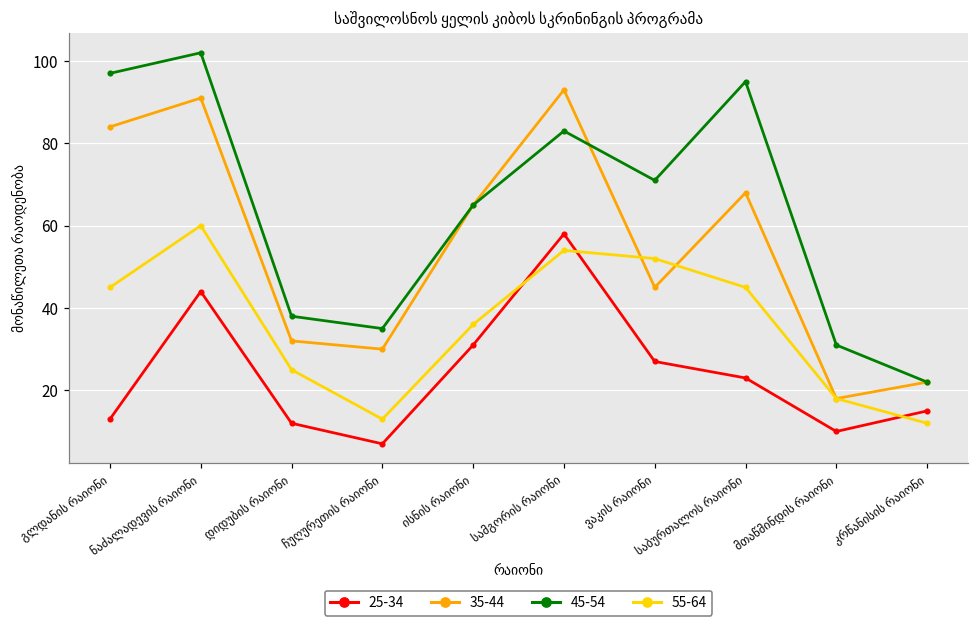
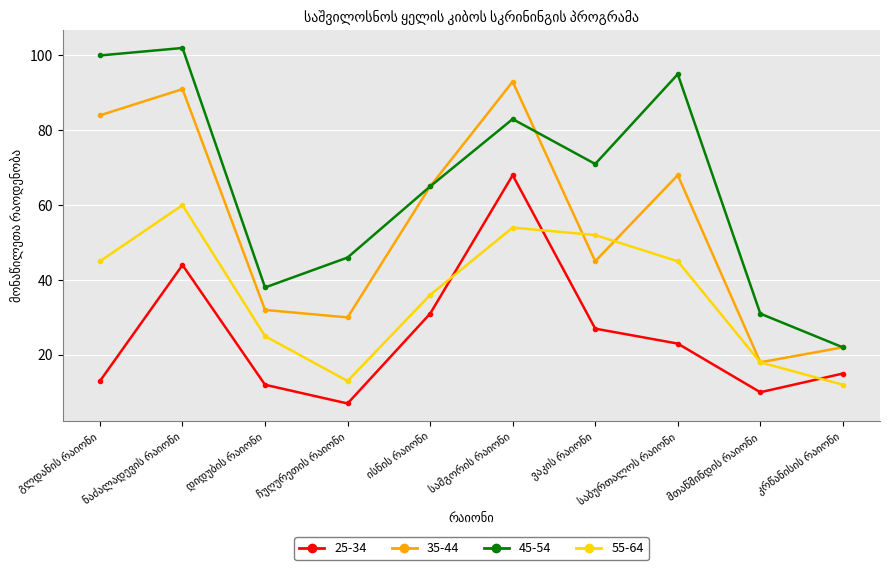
45-54, გლდანის რაიონი: 97 -> 100
45-54, ჩუღურეთის რაიონი: 35 -> 46
25-34, სამგორის რაიონი: 58 -> 68
